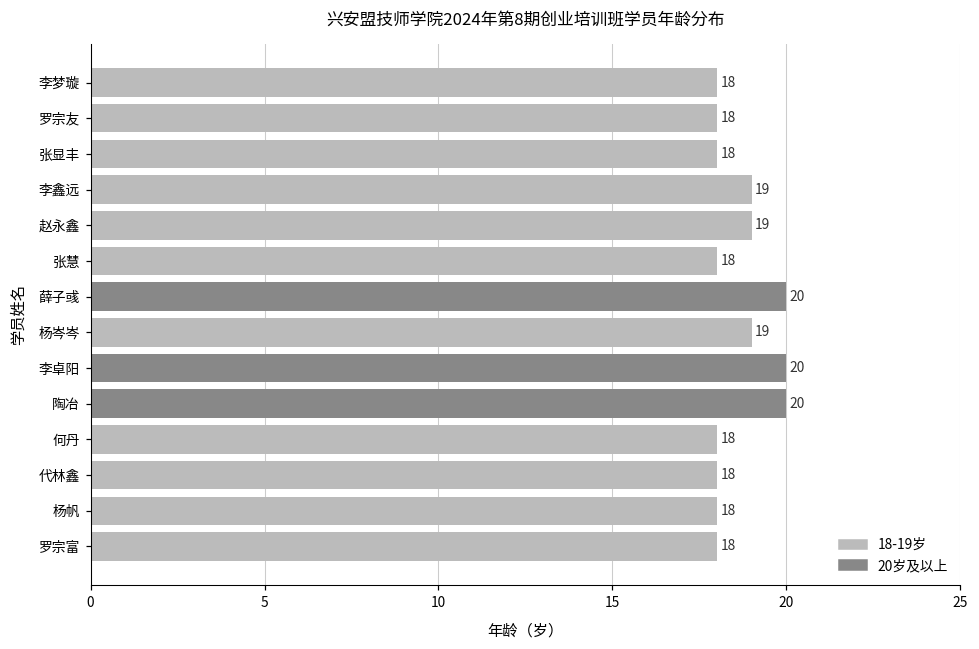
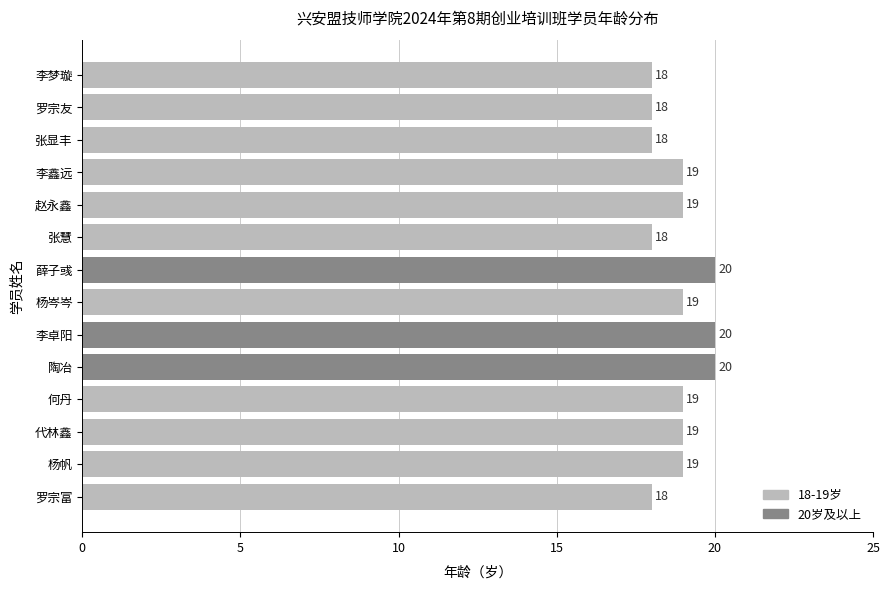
何丹: 18 -> 19
代林鑫: 18 -> 19
杨帆: 18 -> 19
